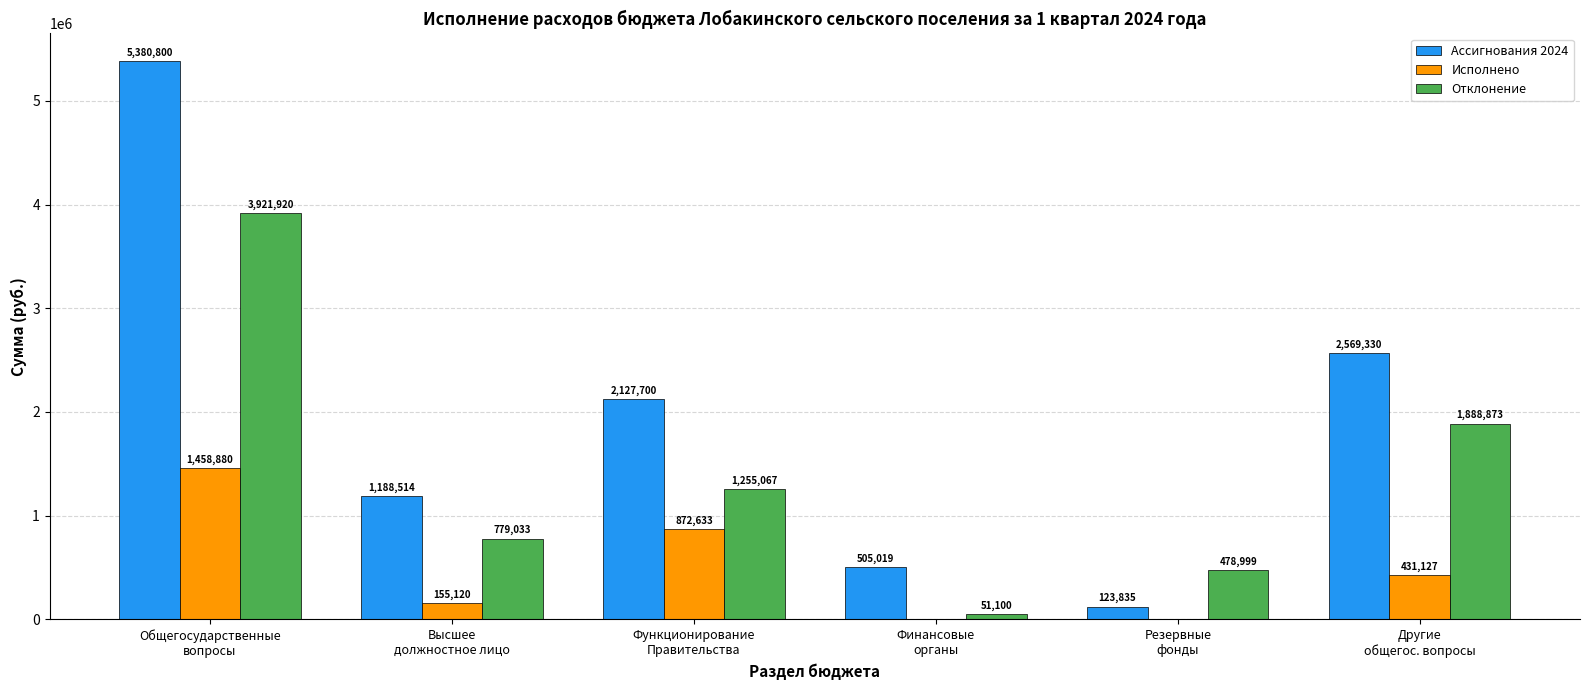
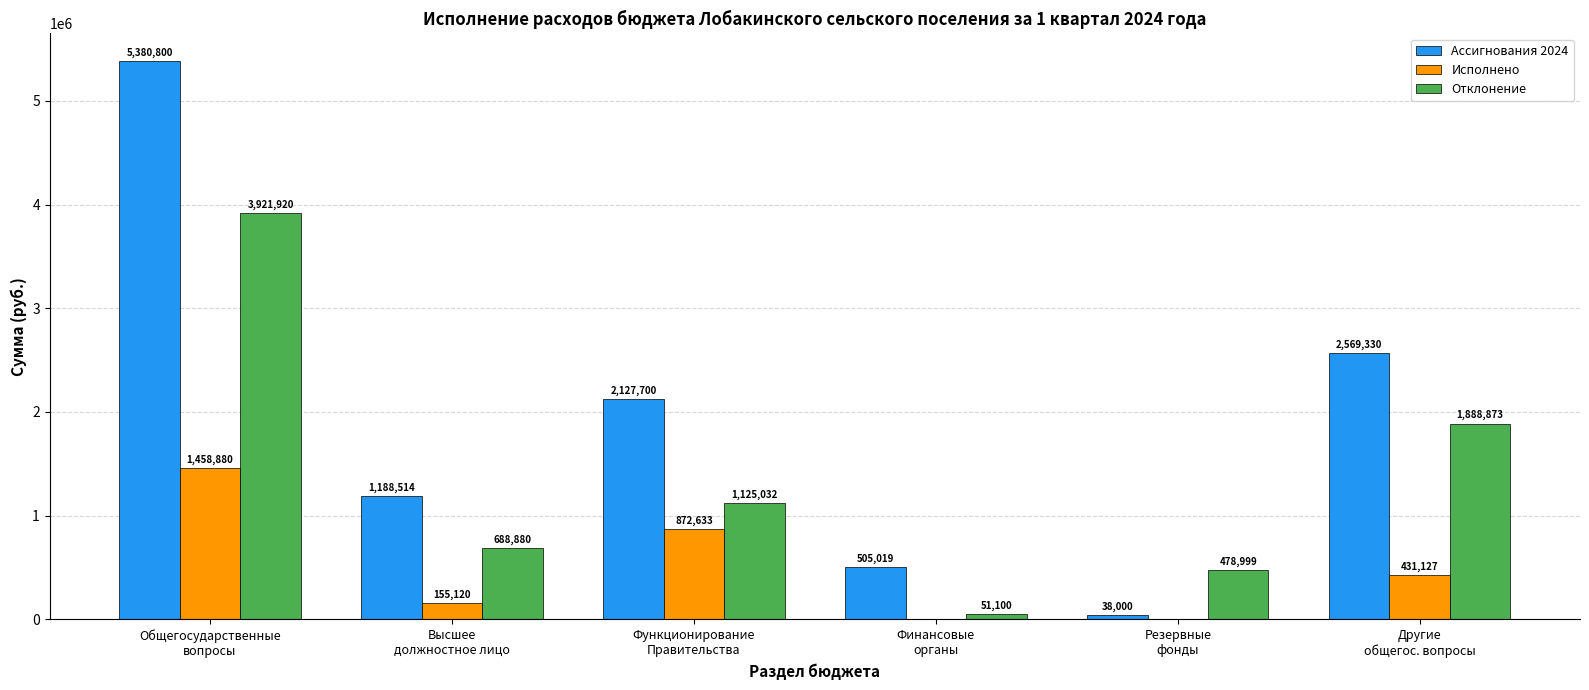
Отклонение, Высшее должностное лицо: 779,033 -> 688,880
Отклонение, Функционирование Правительства: 1,255,067 -> 1,125,032
Ассигнования 2024, Резервные фонды: 123,835 -> 38,000
